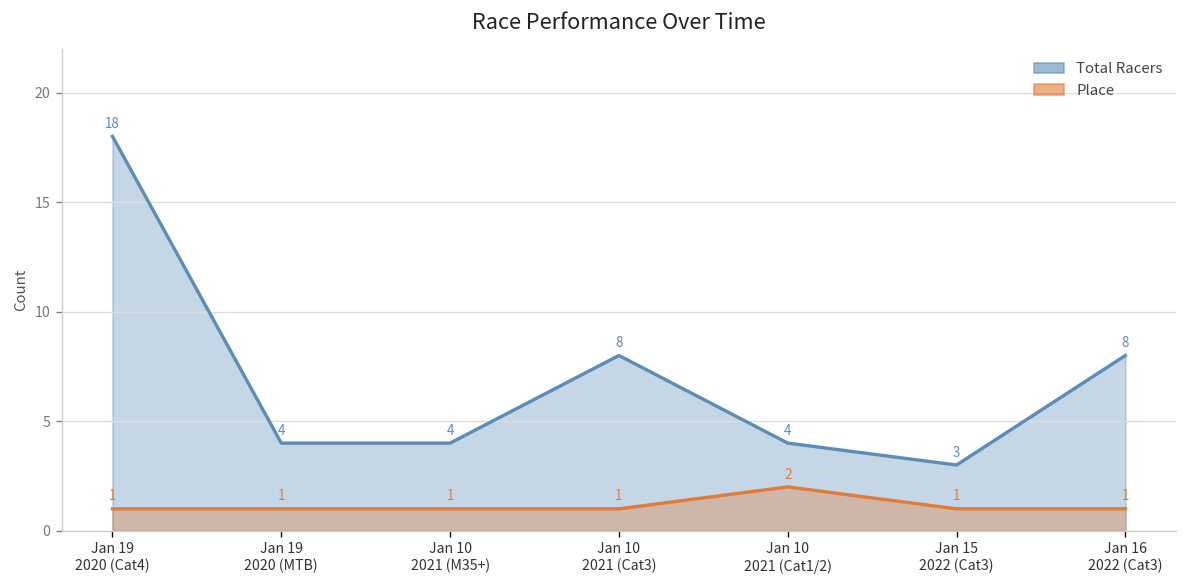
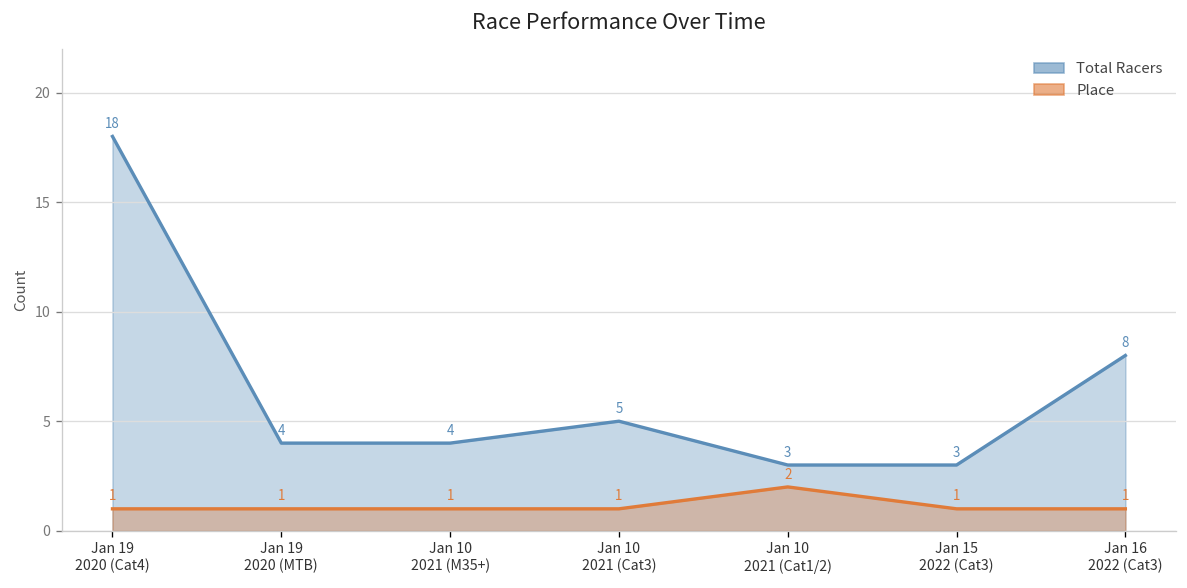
Total Racers, Jan 10 2021 (Cat3): 8 -> 5
Total Racers, Jan 10 2021 (Cat1/2): 4 -> 3
